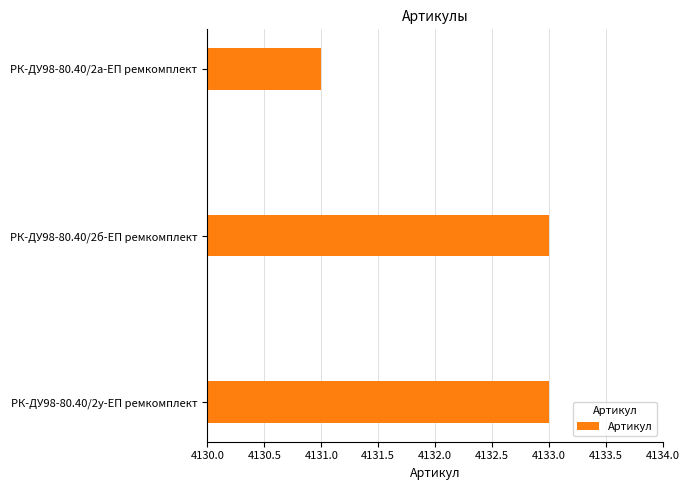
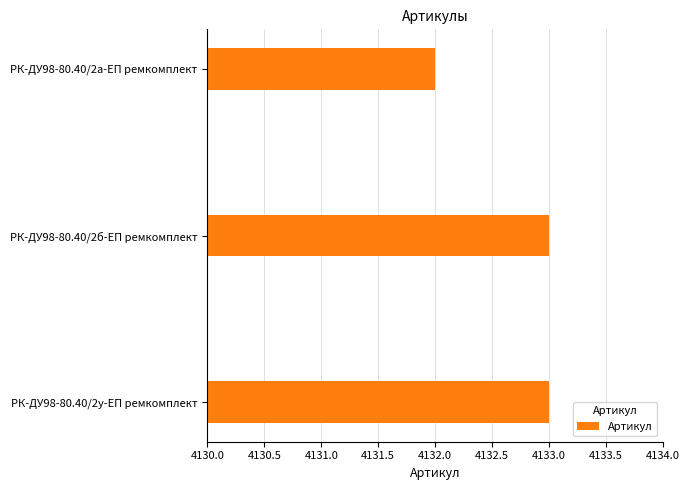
РК-ДУ98-80.40/2а-ЕП ремкомплект: 4131 -> 4132
